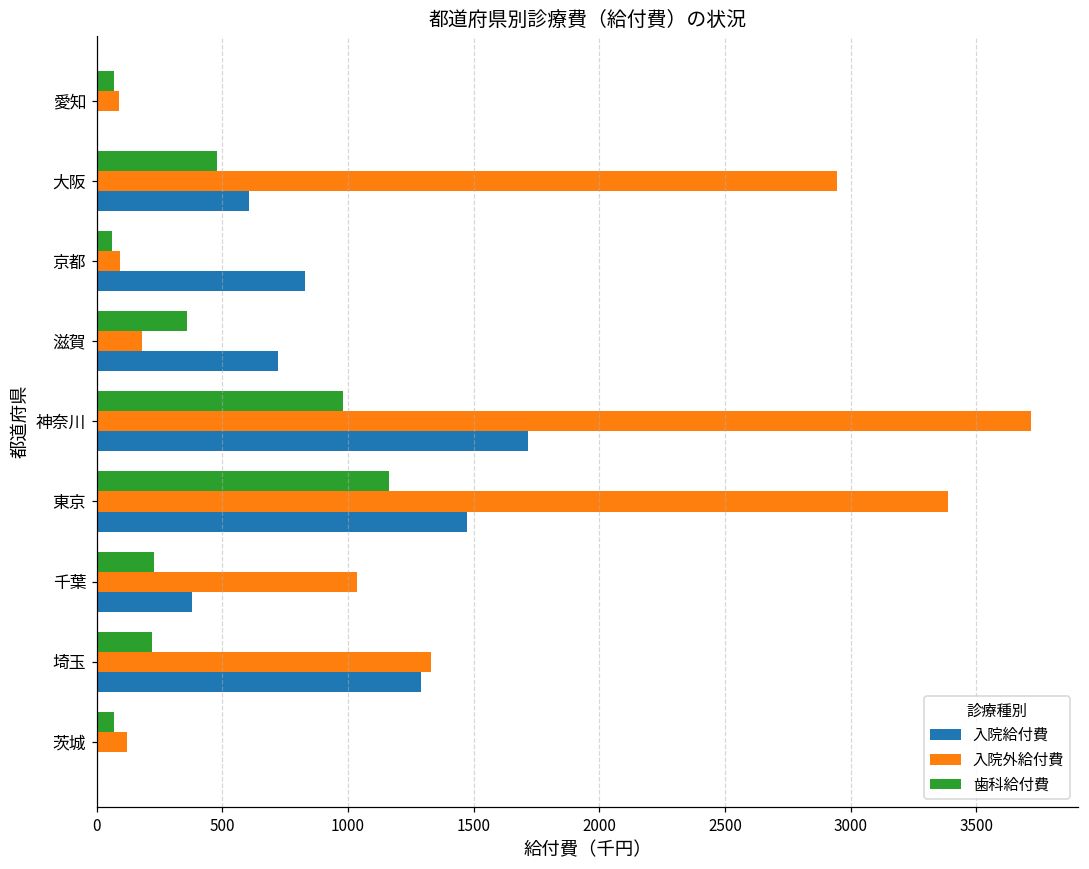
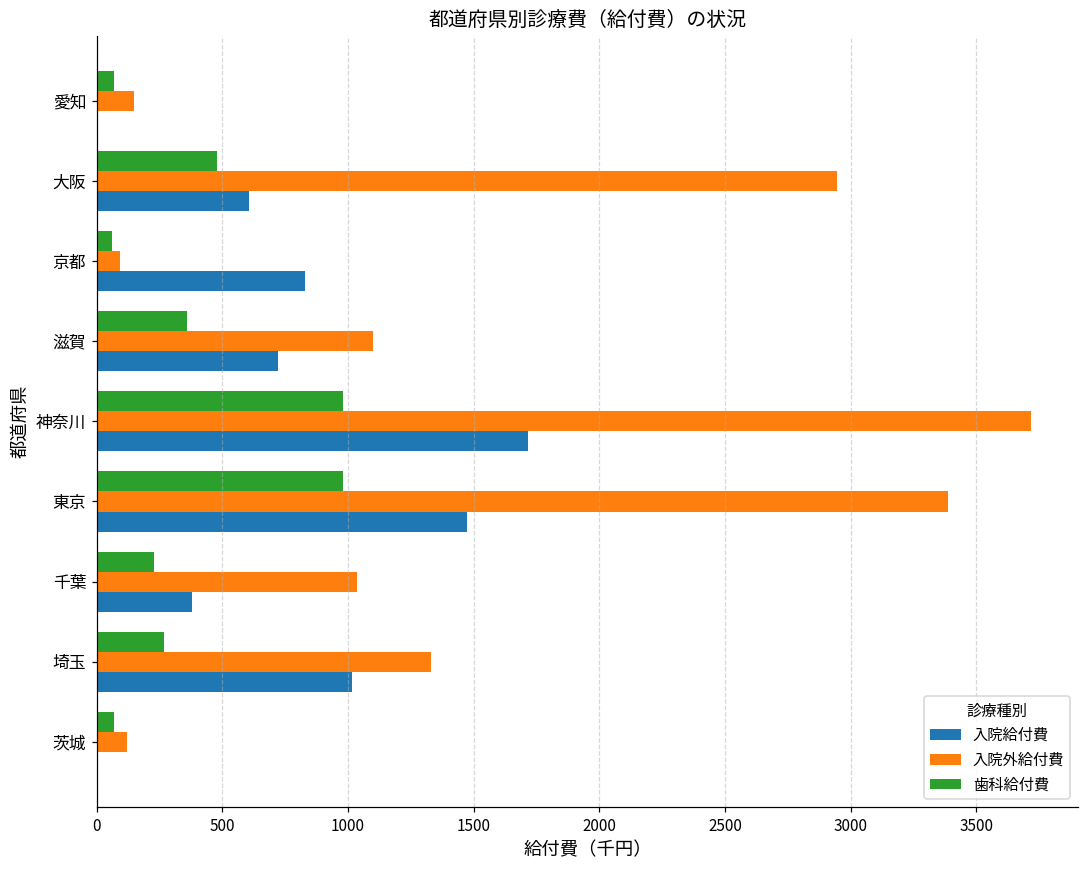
入院外給付費, 愛知: 90 -> 150
入院外給付費, 滋賀: 180 -> 1100
歯科給付費, 東京: 1160 -> 980
歯科給付費, 埼玉: 220 -> 270
入院給付費, 埼玉: 1290 -> 1020
